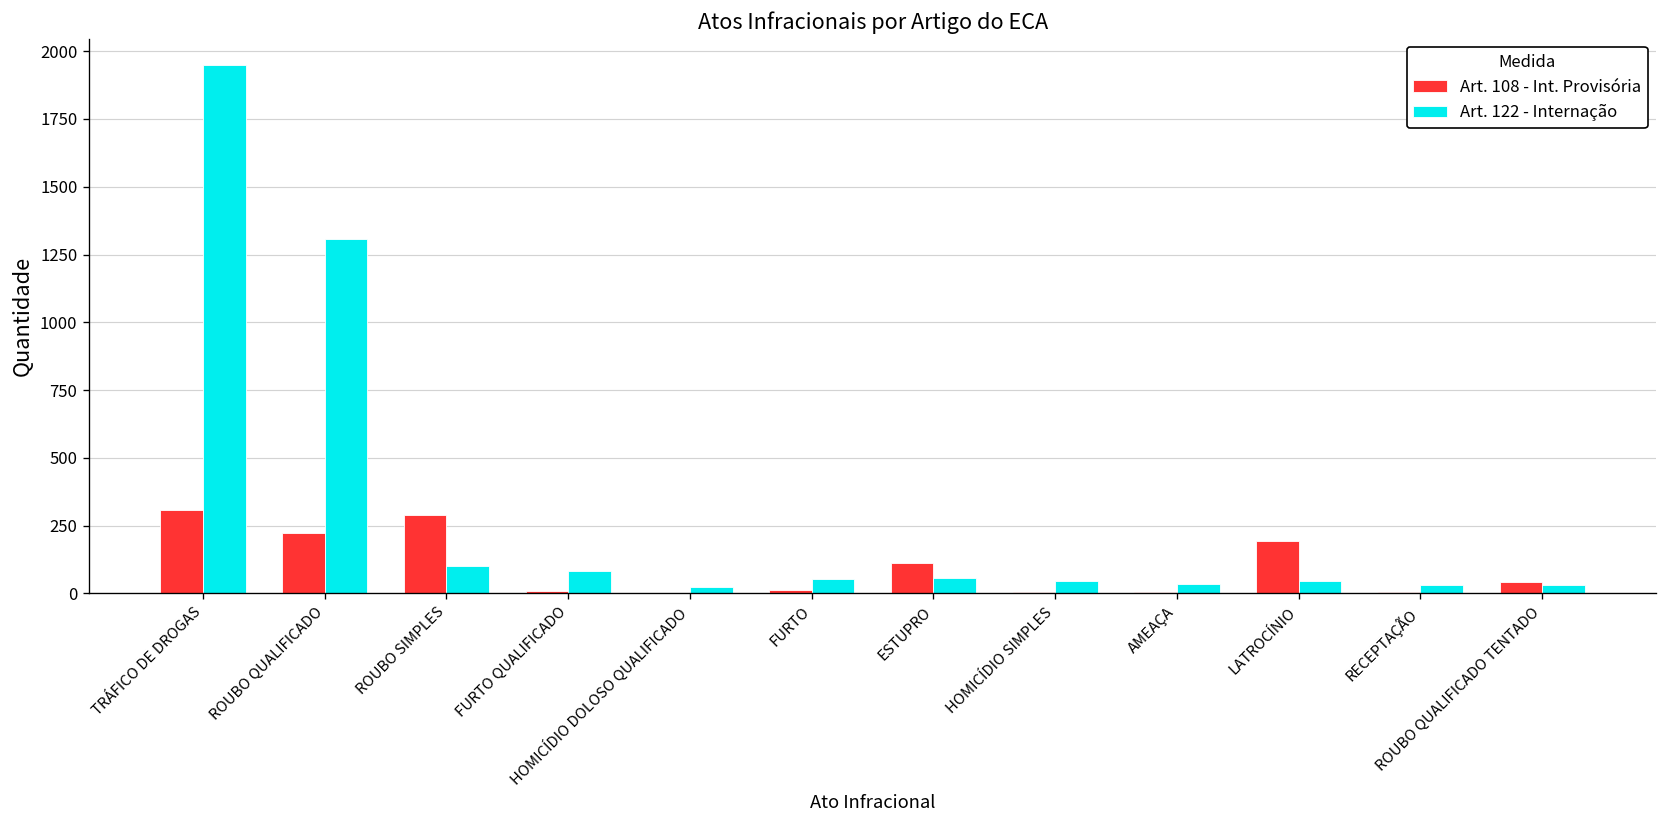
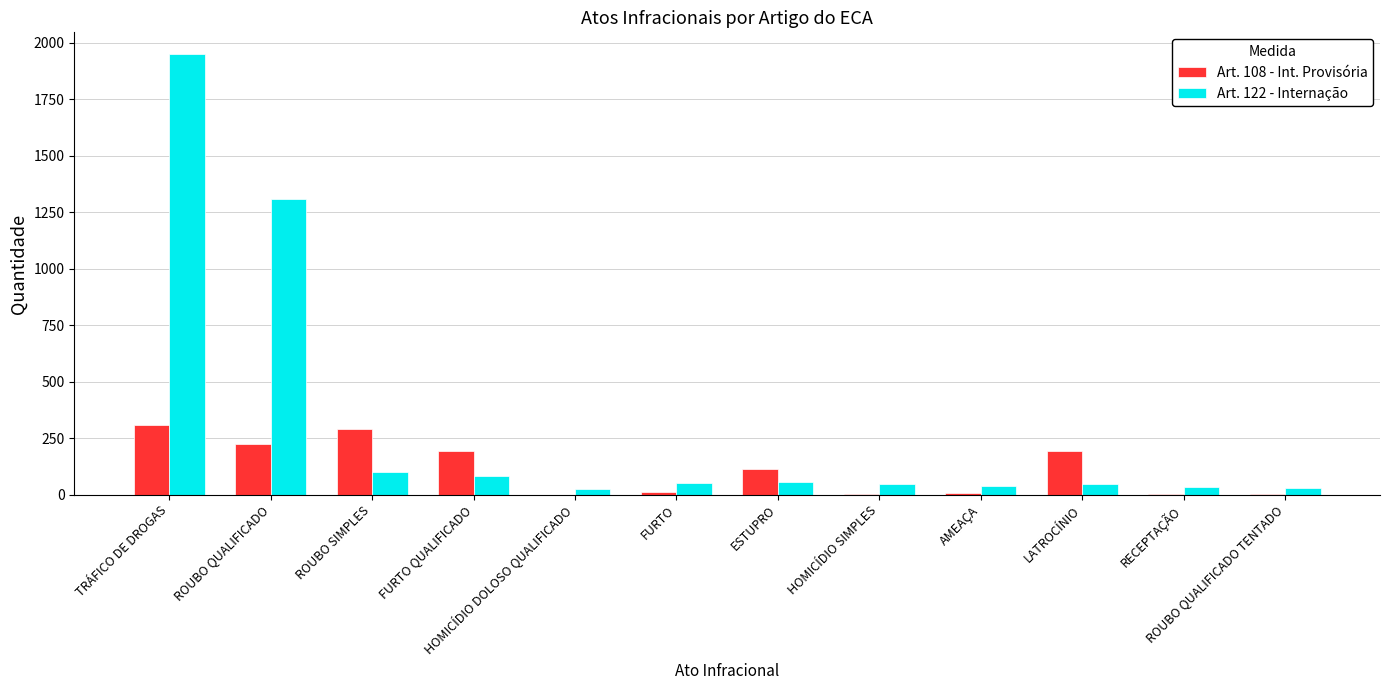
Art. 108 - Int. Provisória, FURTO QUALIFICADO: 10 -> 190
Art. 108 - Int. Provisória, ROUBO QUALIFICADO TENTADO: 40 -> 0
